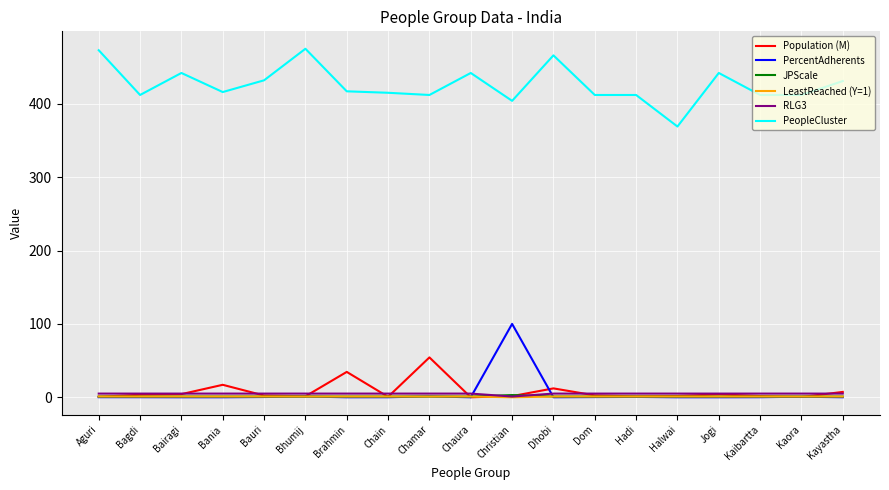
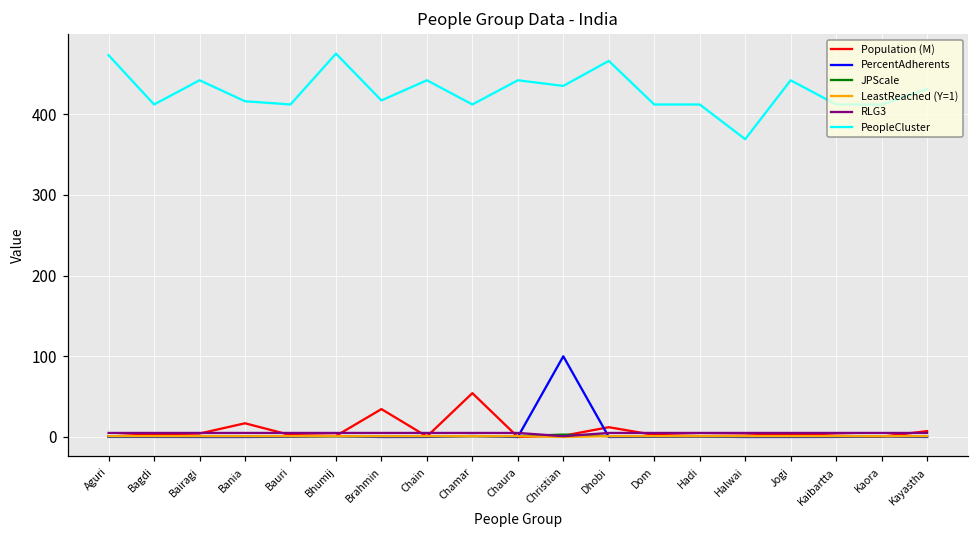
PeopleCluster, Bauri: 430 -> 410
PeopleCluster, Chain: 420 -> 440
PeopleCluster, Christian: 400 -> 440
